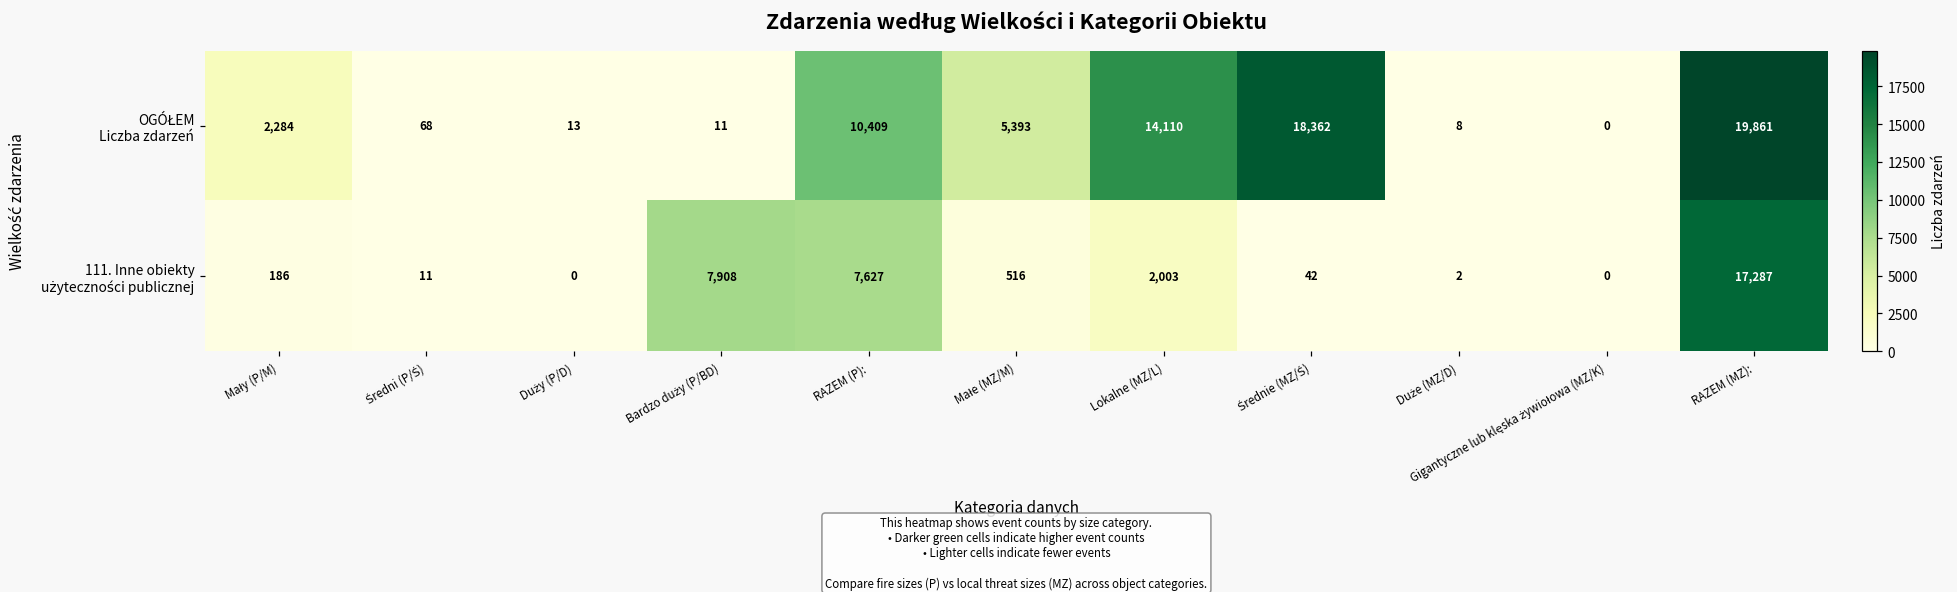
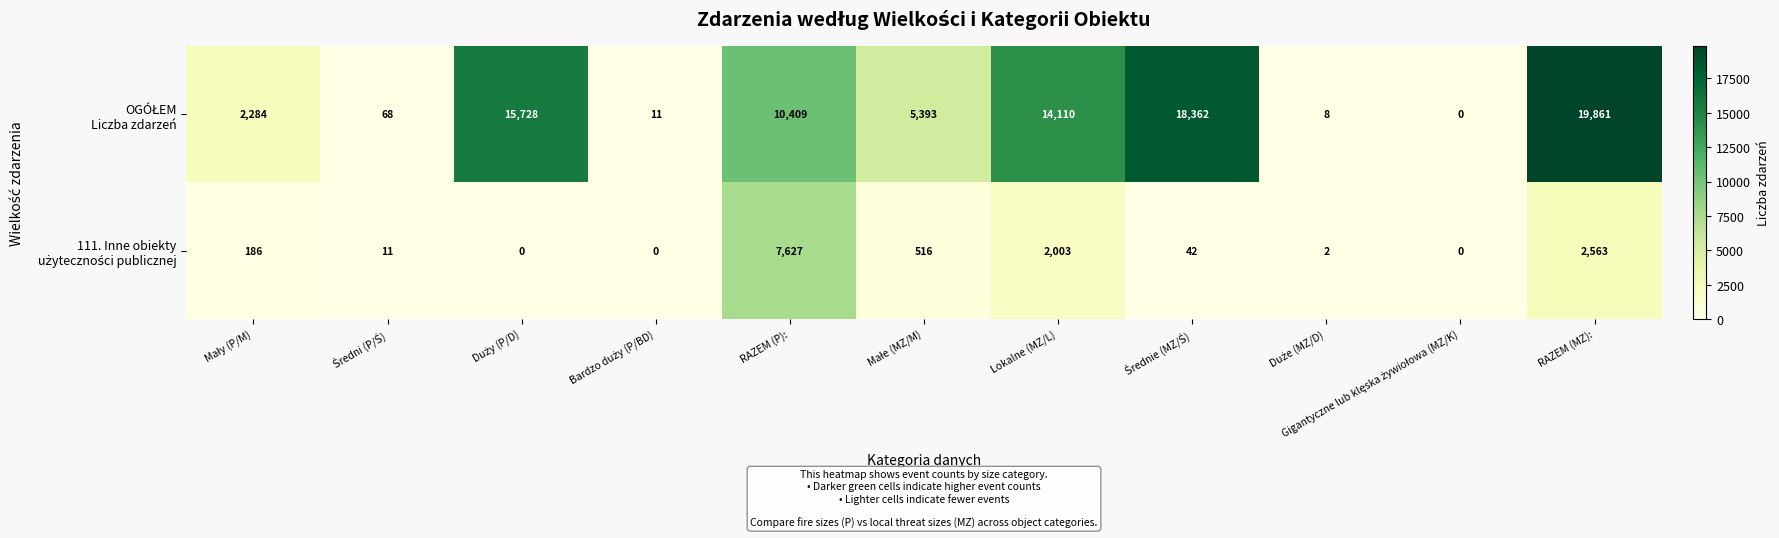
OGÓŁEM Liczba zdarzeń, Duży (P/D): 13 -> 15,728
111. Inne obiekty użyteczności publicznej, Bardzo duży (P/BD): 7,908 -> 0
111. Inne obiekty użyteczności publicznej, RAZEM (MZ):: 17,287 -> 2,563
